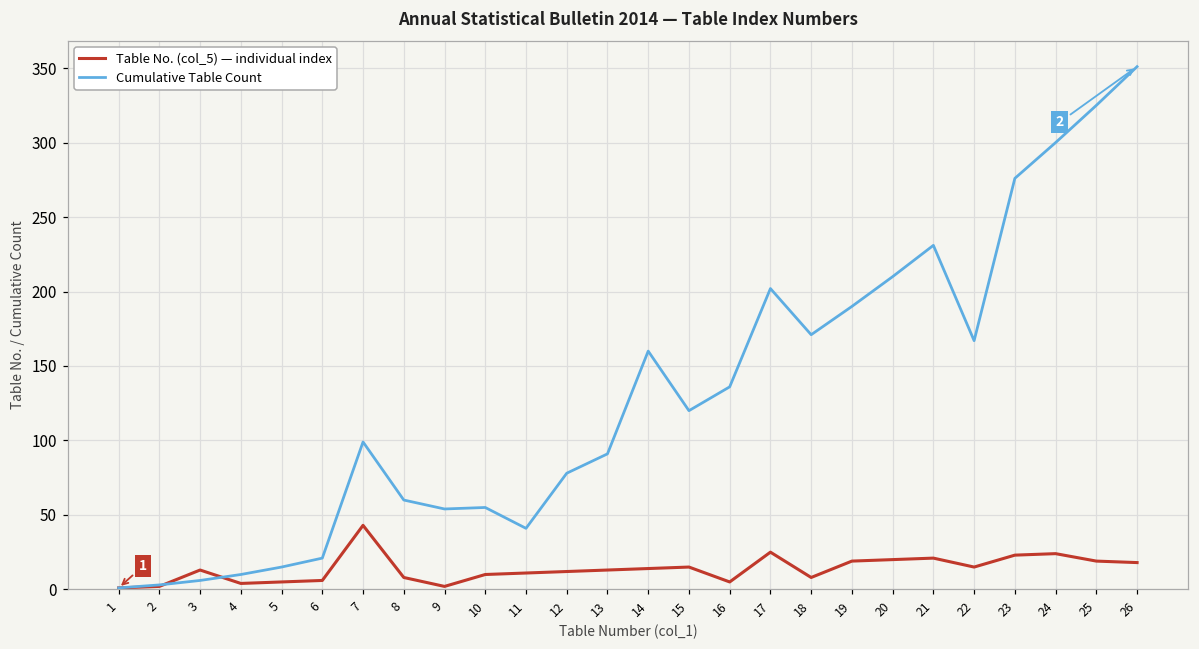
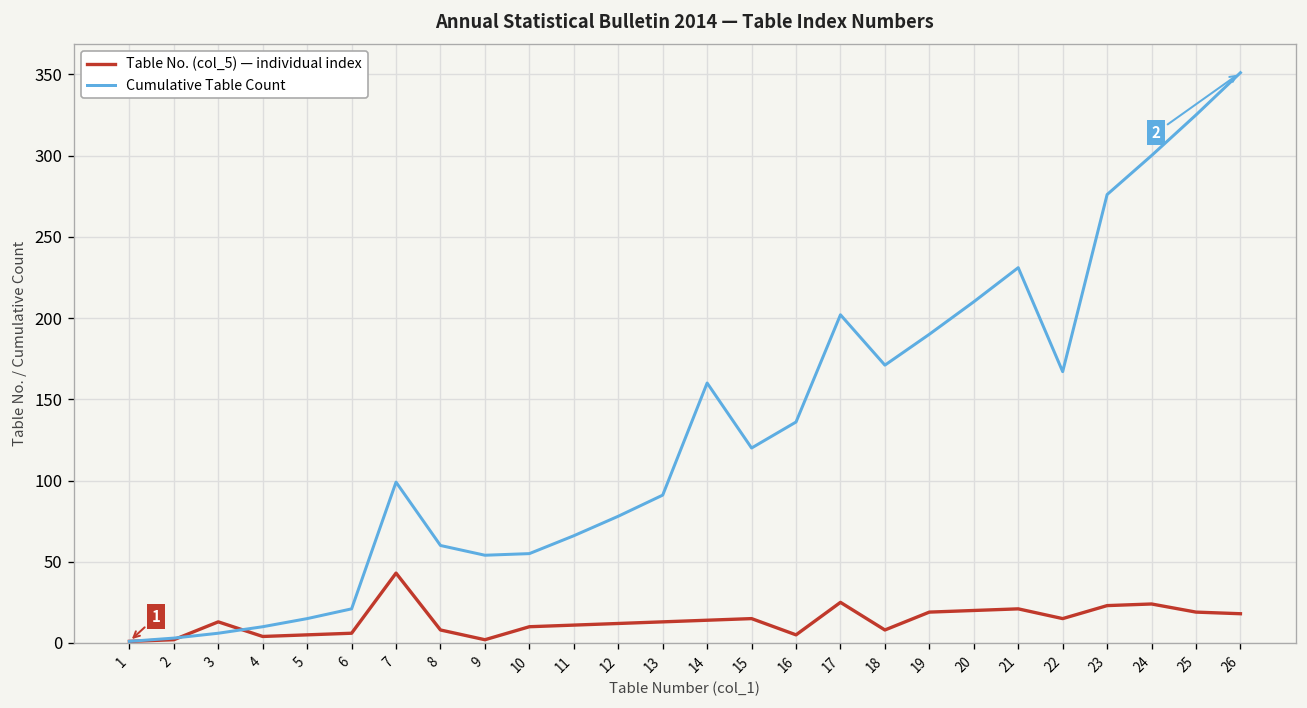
Cumulative Table Count, 11: 41 -> 66
